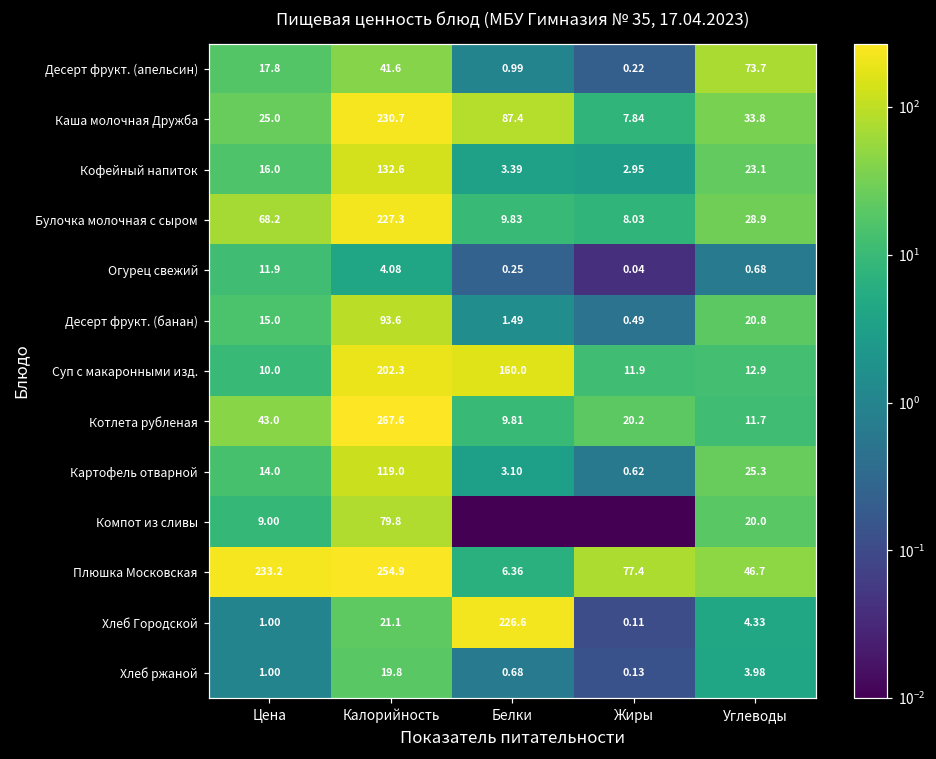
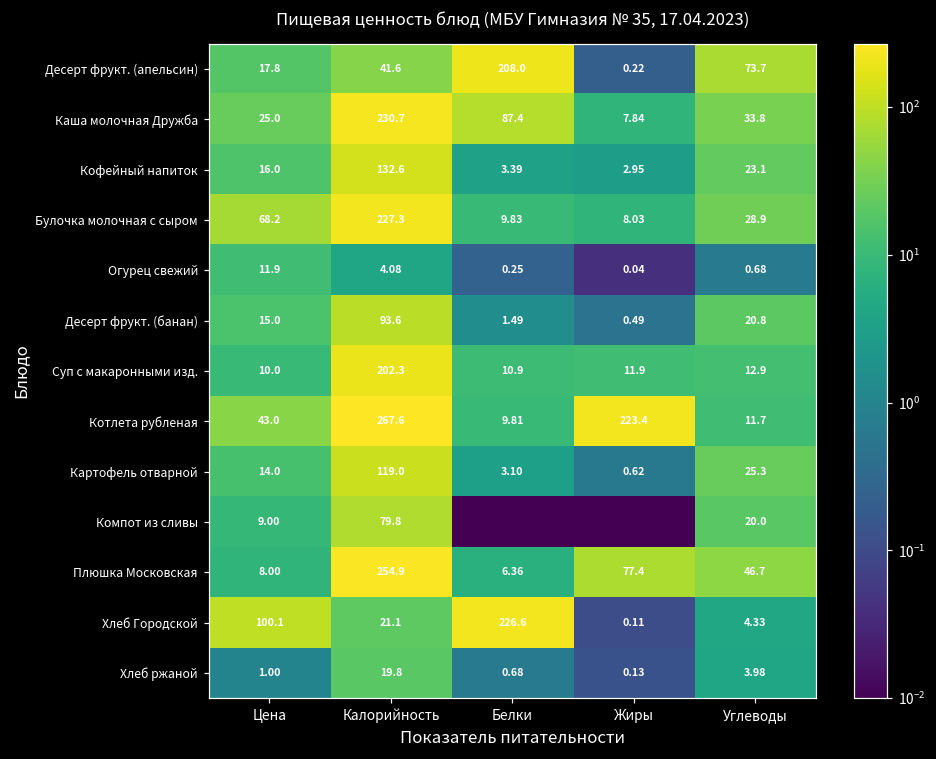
Десерт фрукт. (апельсин), Белки: 0.99 -> 208.0
Суп с макаронными изд., Белки: 160.0 -> 10.9
Котлета рубленая, Жиры: 20.2 -> 223.4
Плюшка Московская, Цена: 233.2 -> 8.00
Хлеб Городской, Цена: 1.00 -> 100.1
